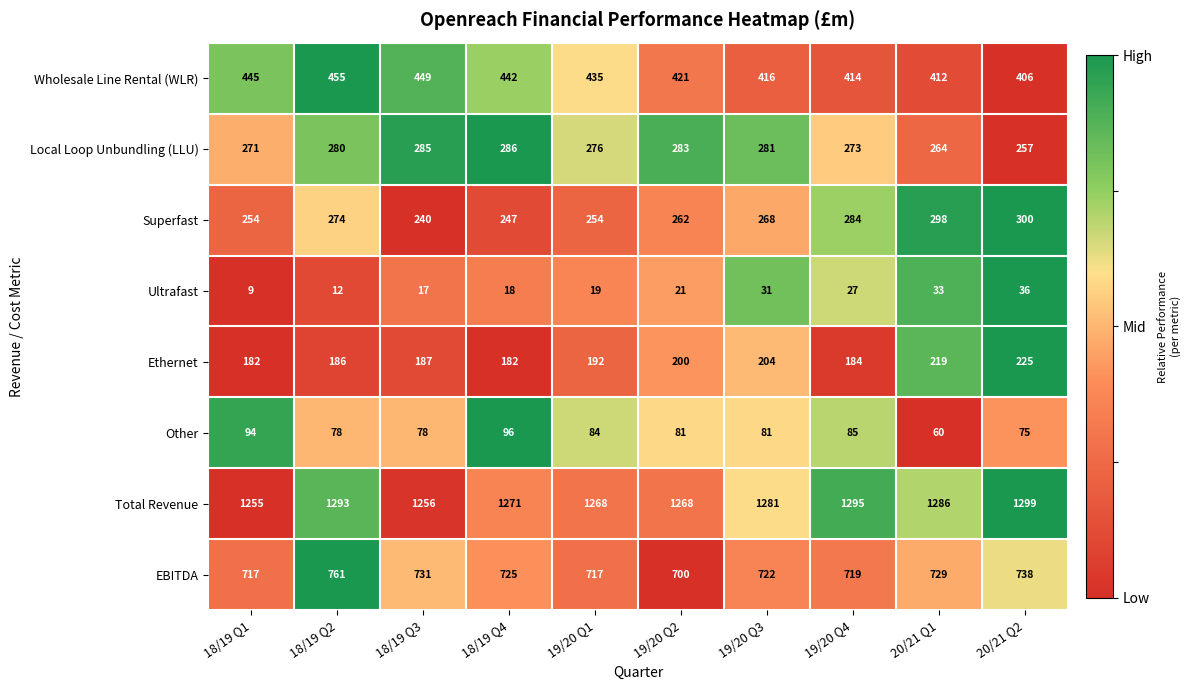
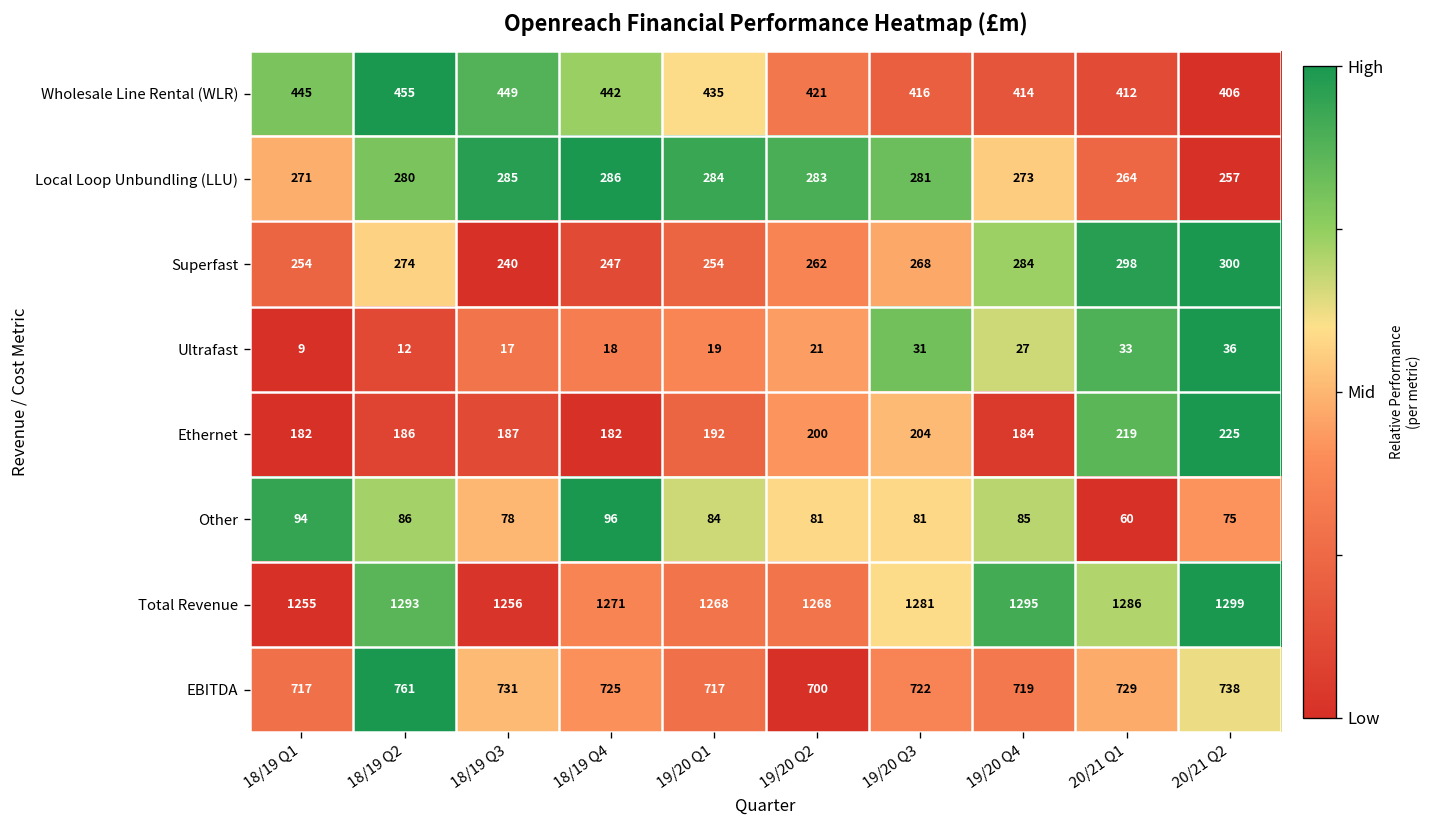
Local Loop Unbundling (LLU), 19/20 Q1: 276 -> 284
Other, 18/19 Q2: 78 -> 86
